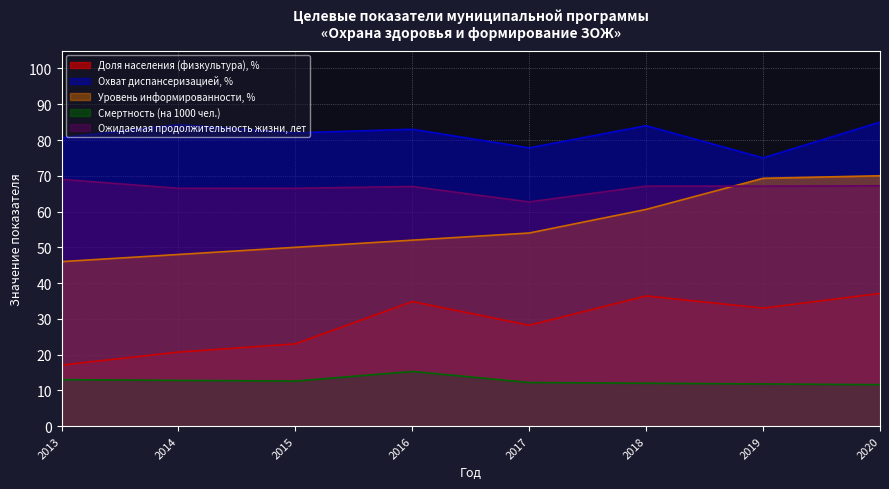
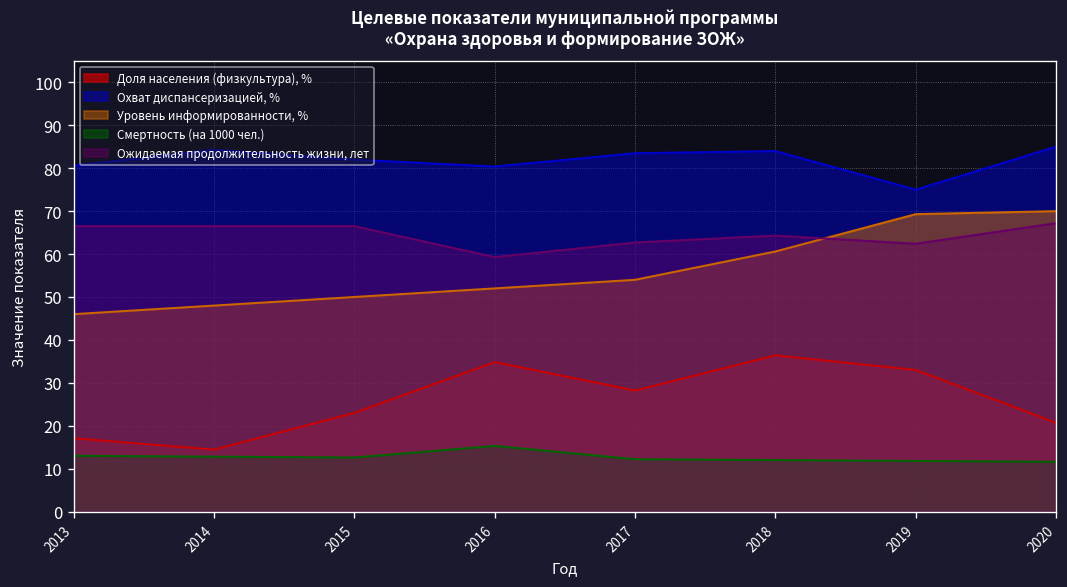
Ожидаемая продолжительность жизни, лет, 2013: 69 -> 67
Доля населения (физкультура), %, 2014: 21 -> 14
Охват диспансеризацией, %, 2016: 83 -> 80
Ожидаемая продолжительность жизни, лет, 2016: 67 -> 59
Охват диспансеризацией, %, 2017: 78 -> 84
Ожидаемая продолжительность жизни, лет, 2018: 67 -> 64
Ожидаемая продолжительность жизни, лет, 2019: 67 -> 62
Доля населения (физкультура), %, 2020: 37 -> 21
